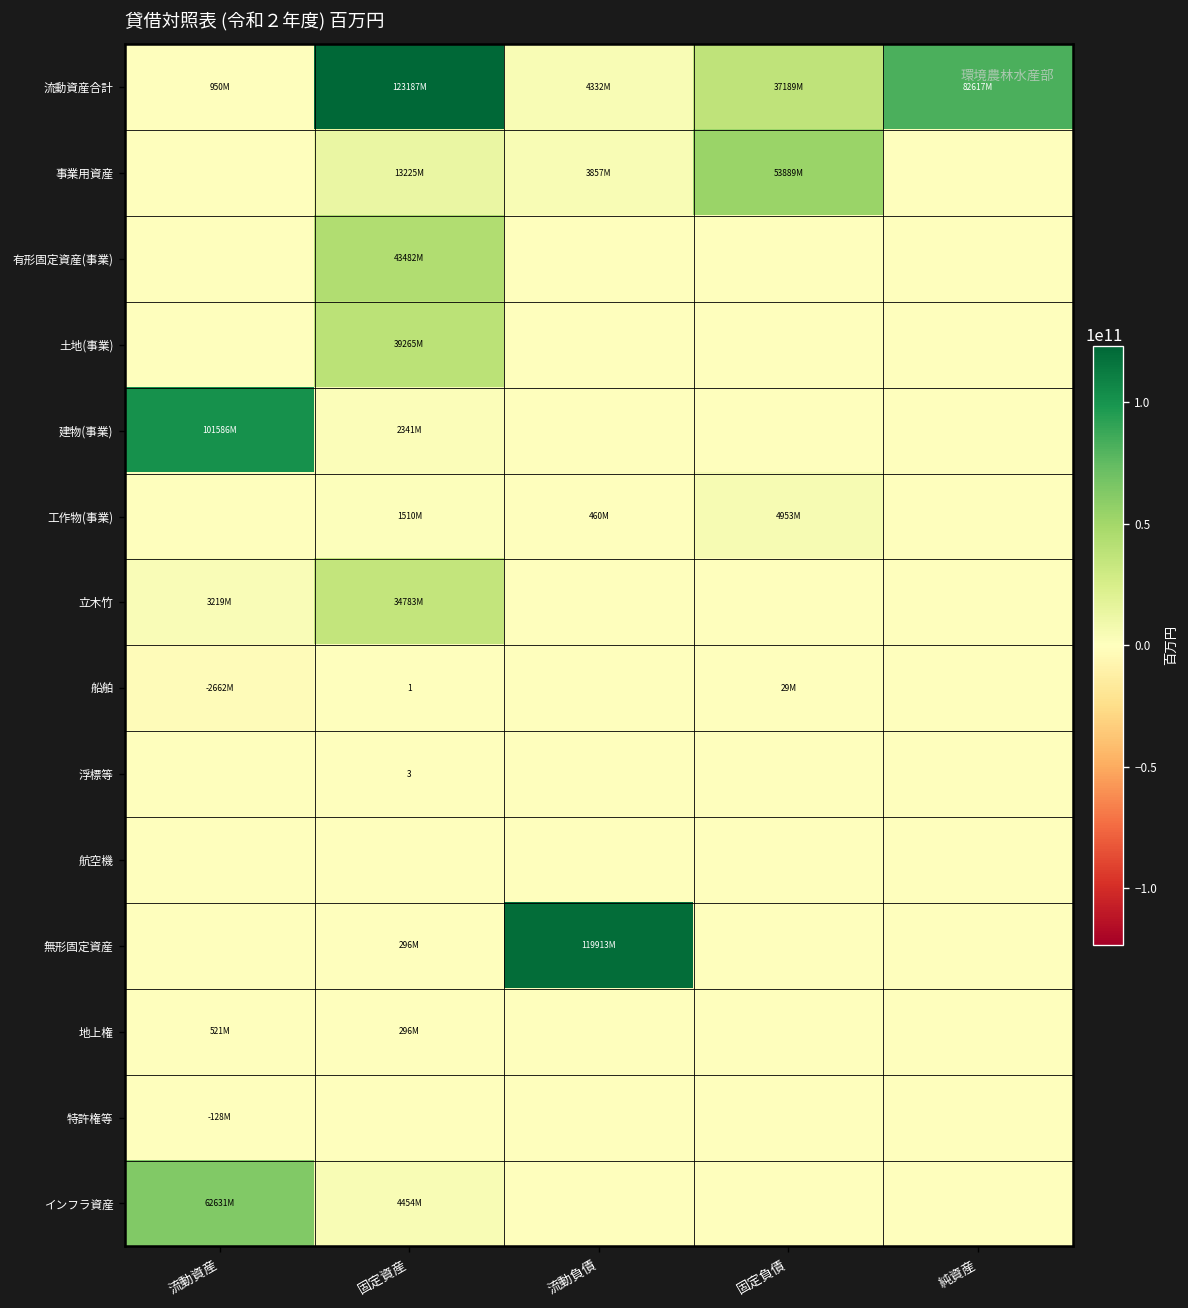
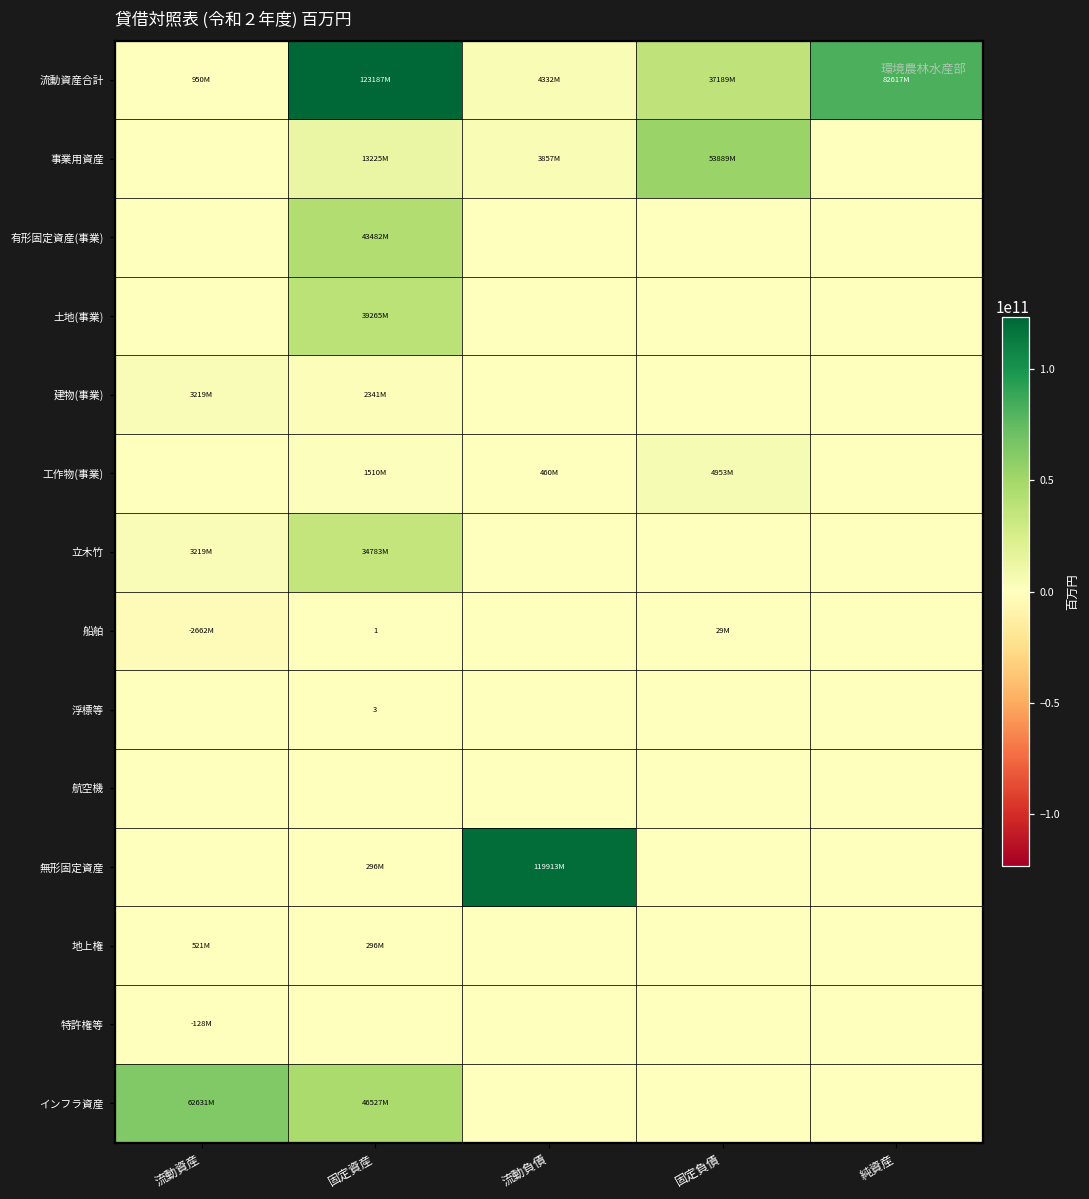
建物(事業), 流動資産: 101586M -> 3219M
インフラ資産, 固定資産: 4454M -> 46527M
